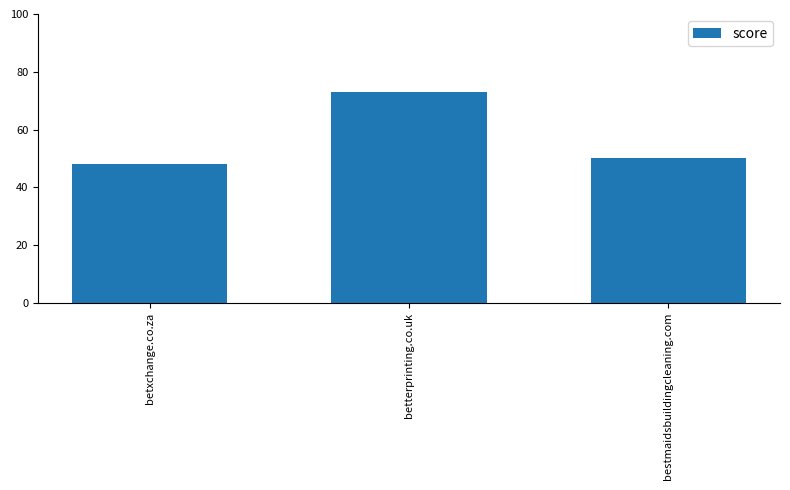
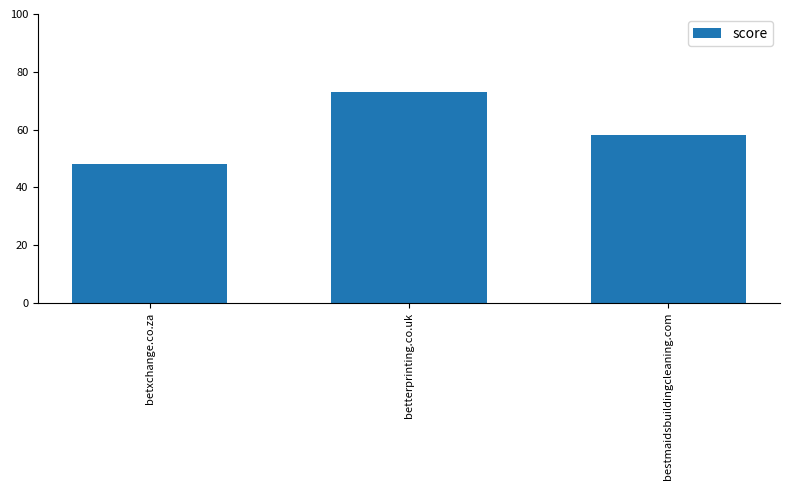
bestmaidsbuildingcleaning.com: 50 -> 58
